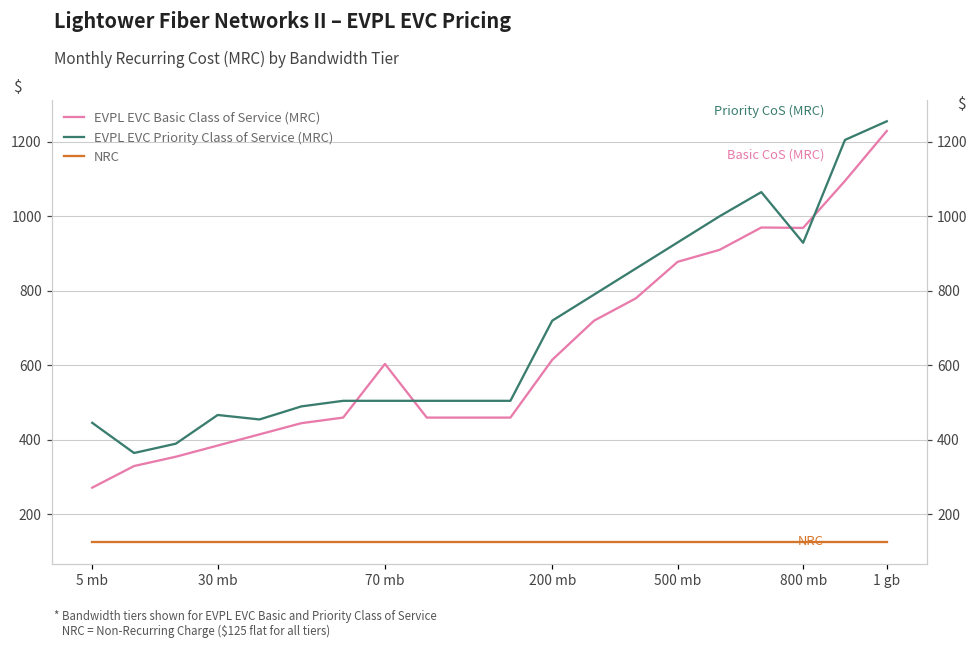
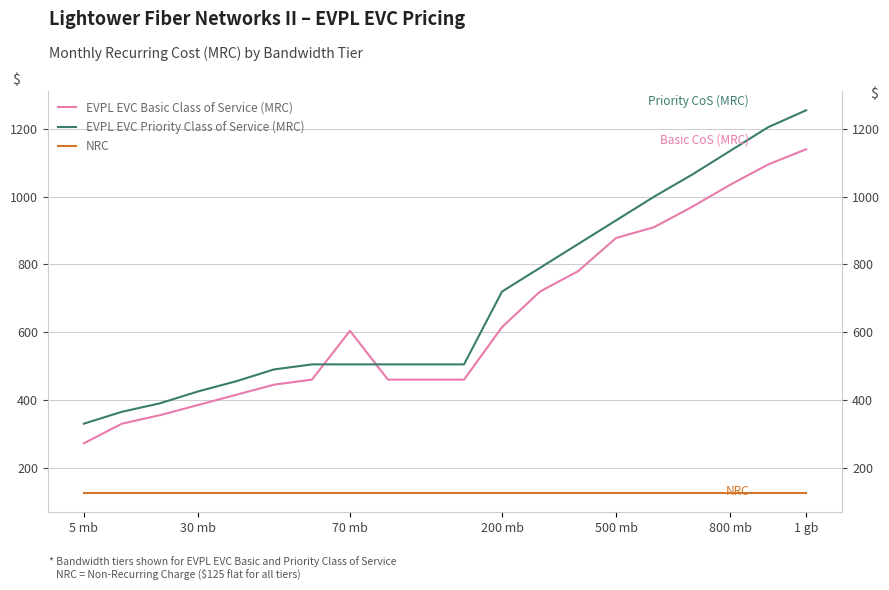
EVPL EVC Priority Class of Service (MRC), 5 mb: 450 -> 330
EVPL EVC Priority Class of Service (MRC), 30 mb: 470 -> 430
EVPL EVC Basic Class of Service (MRC), 800 mb: 970 -> 1040
EVPL EVC Priority Class of Service (MRC), 800 mb: 930 -> 1140
EVPL EVC Basic Class of Service (MRC), 1 gb: 1230 -> 1140
